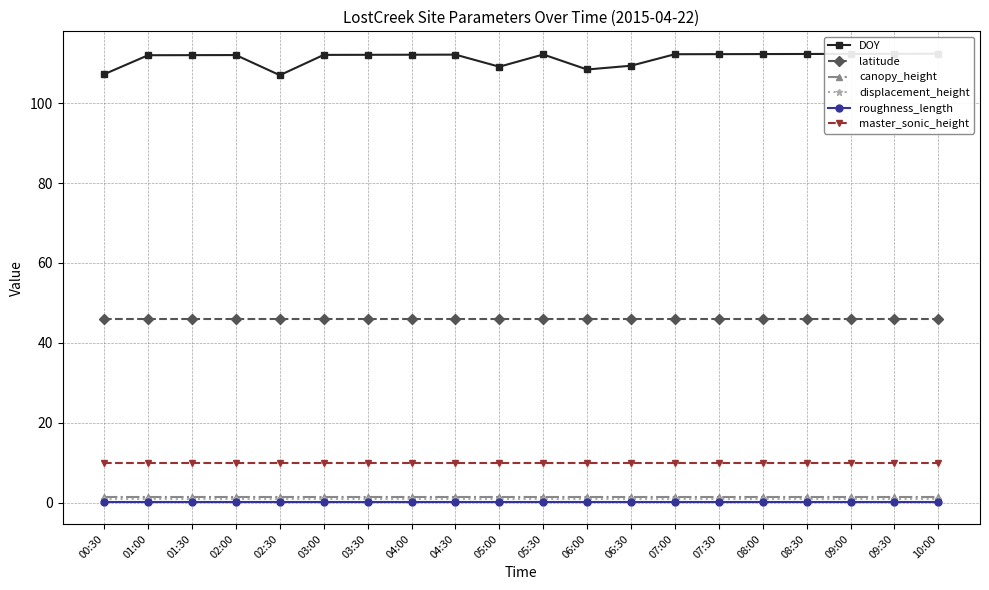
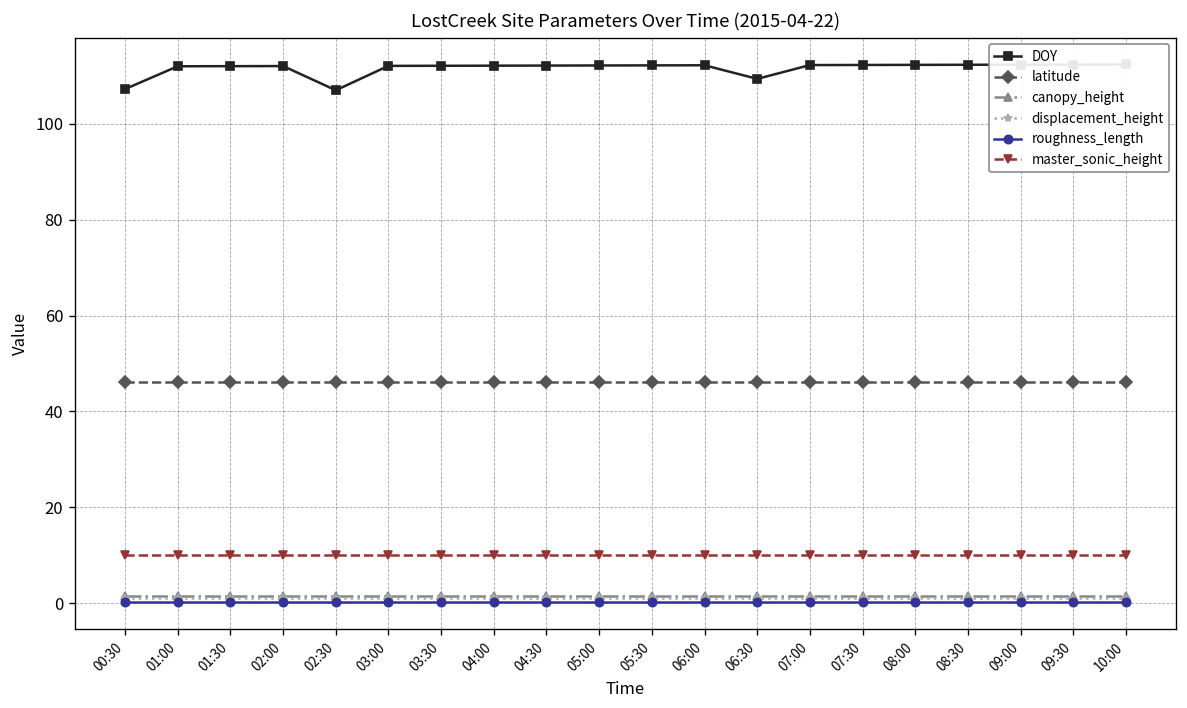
DOY, 05:00: 109 -> 112
DOY, 06:00: 108 -> 112
